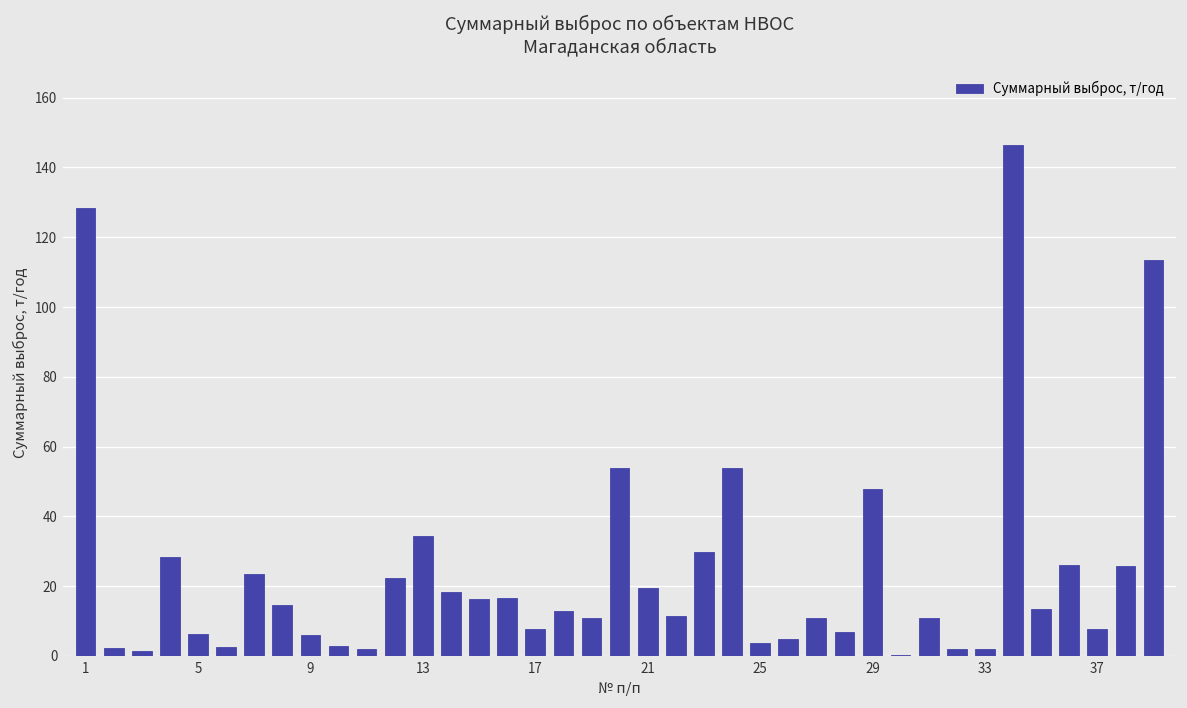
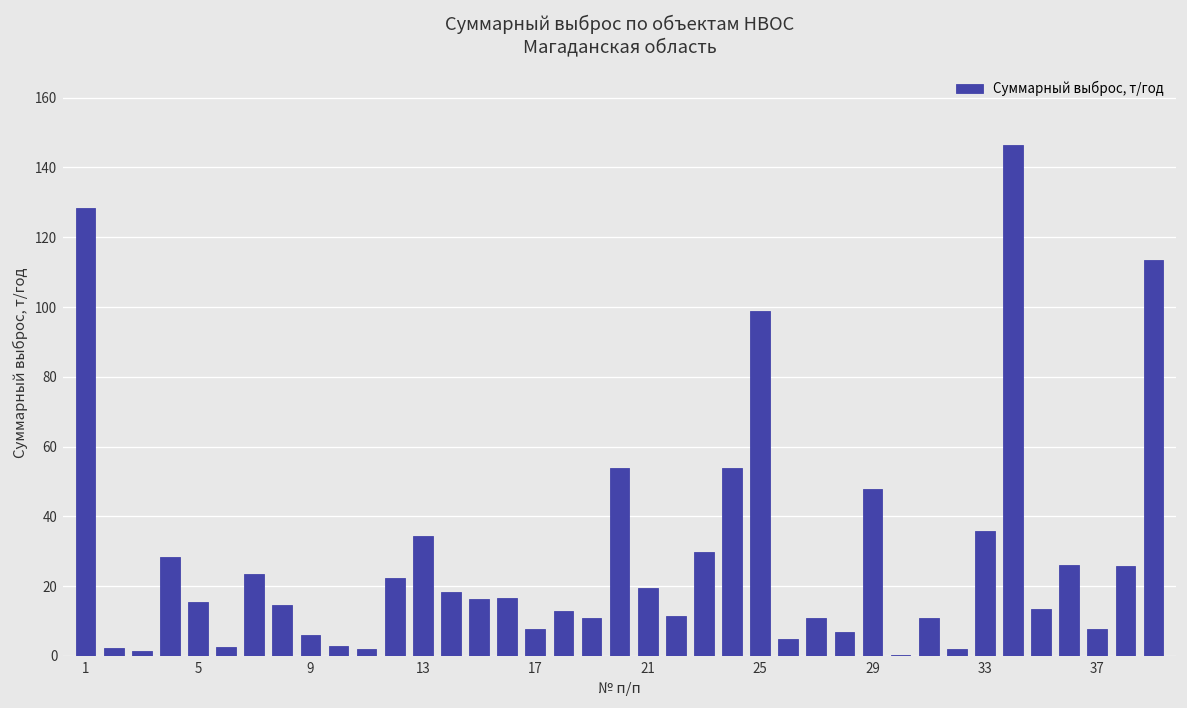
5: 6 -> 15
25: 4 -> 99
33: 2 -> 36
